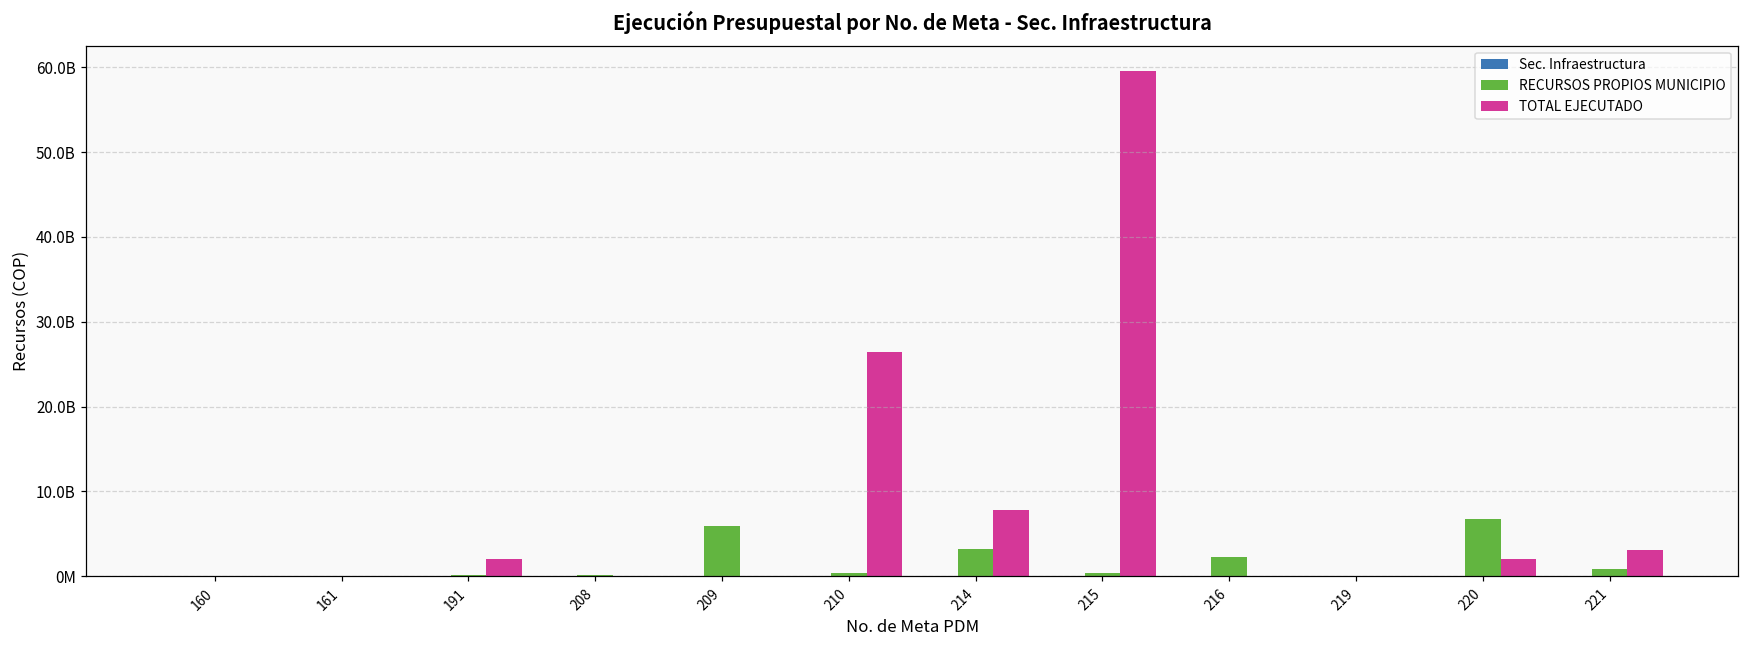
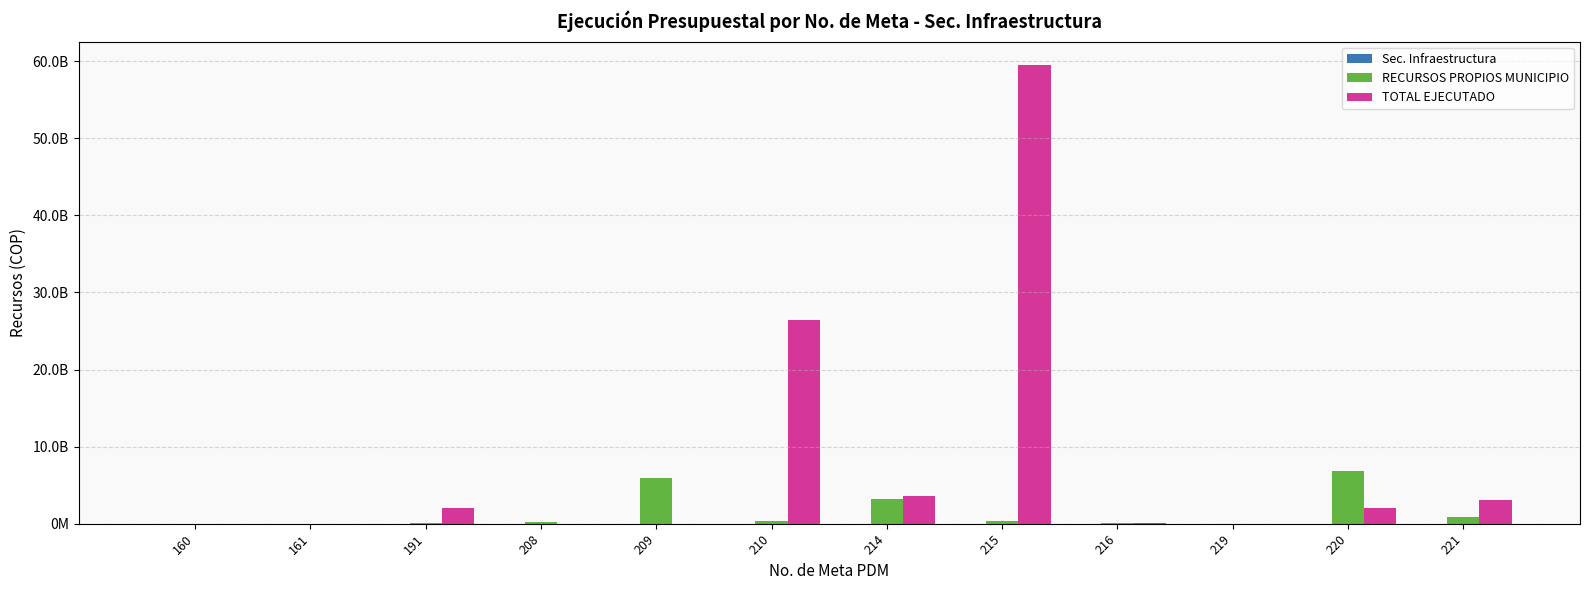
TOTAL EJECUTADO, 214: 8000000000 -> 4000000000
RECURSOS PROPIOS MUNICIPIO, 216: 2000000000 -> 0
